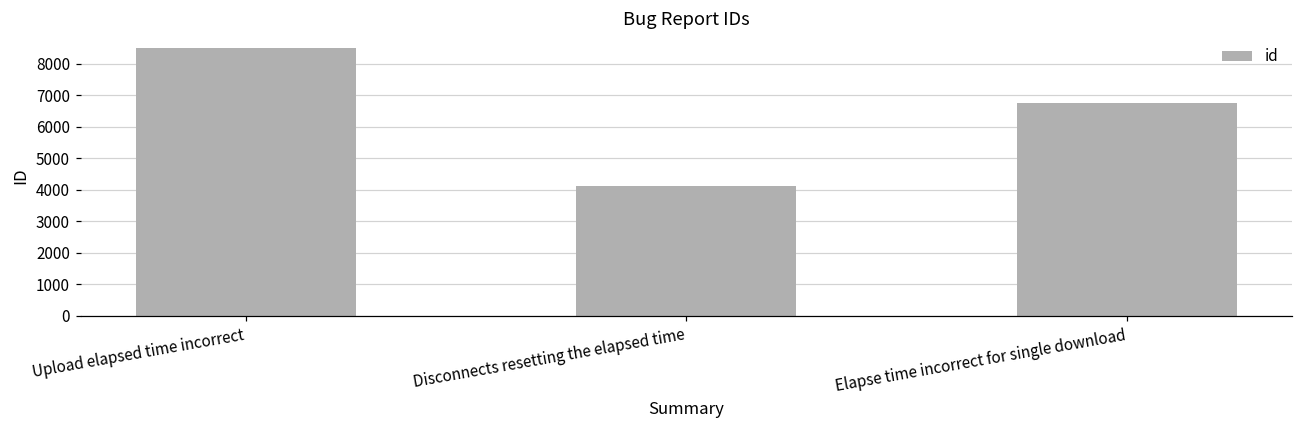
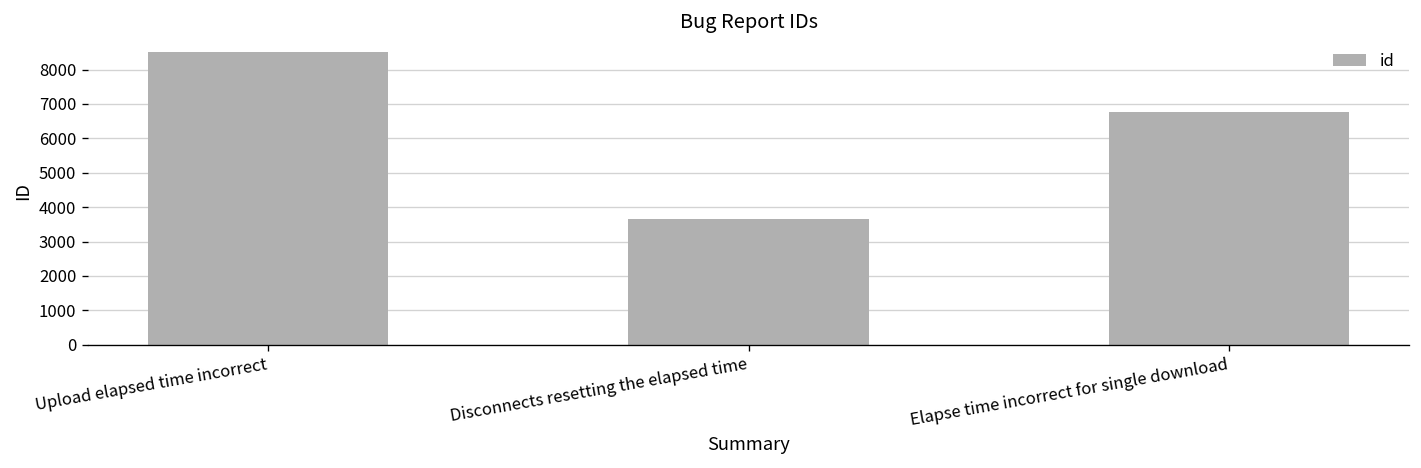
Disconnects resetting the elapsed time: 4100 -> 3700
